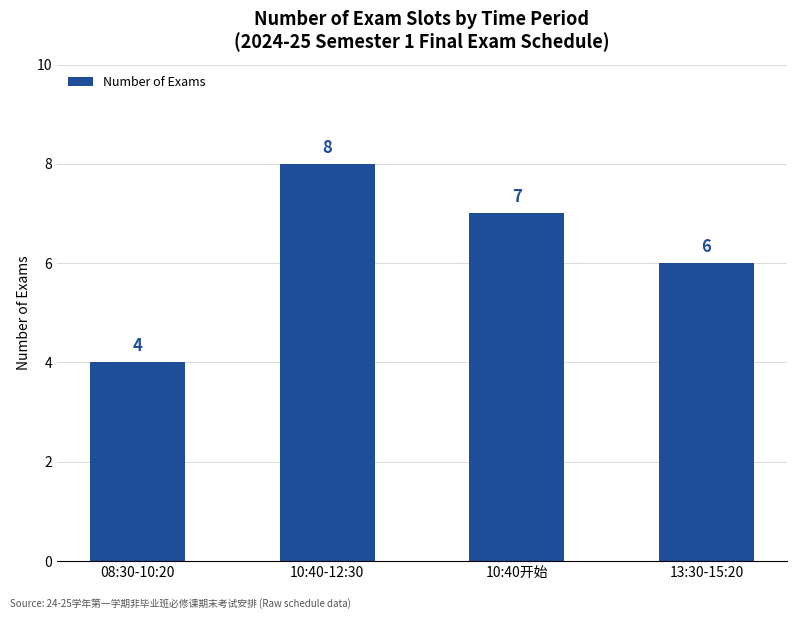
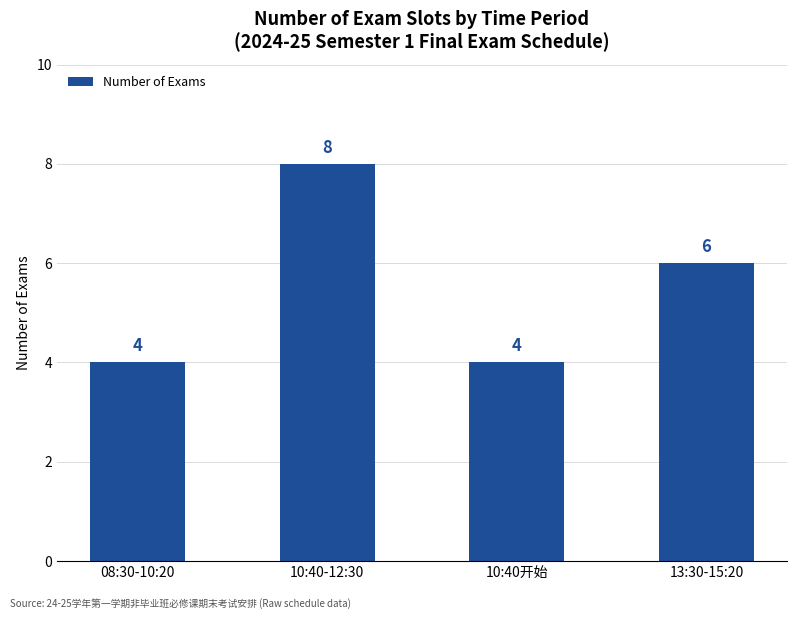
10:40开始: 7 -> 4
